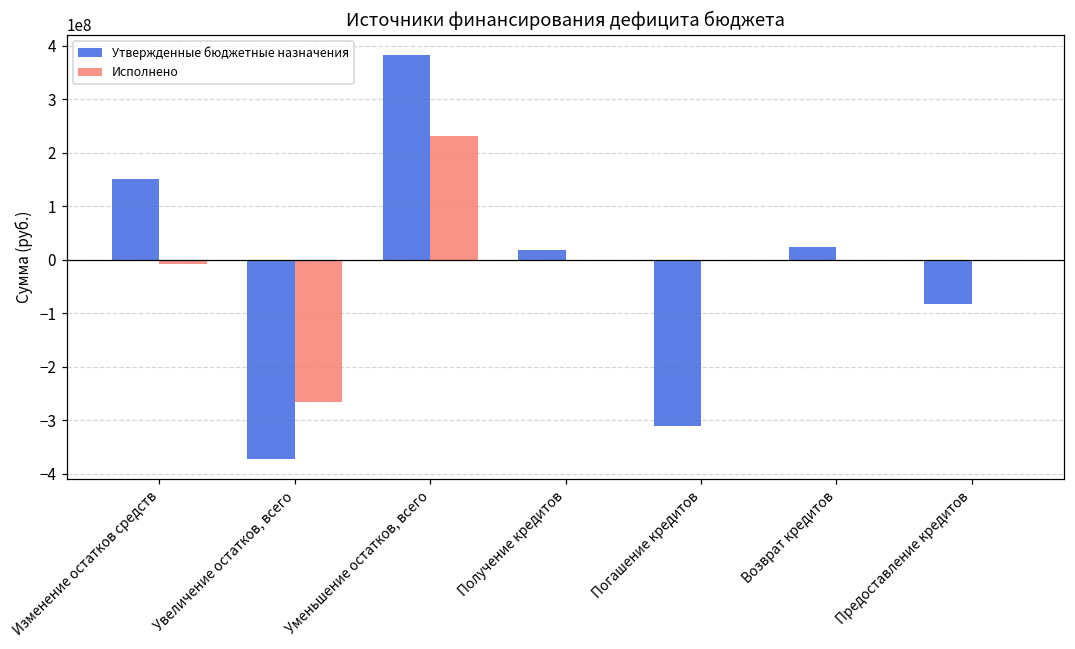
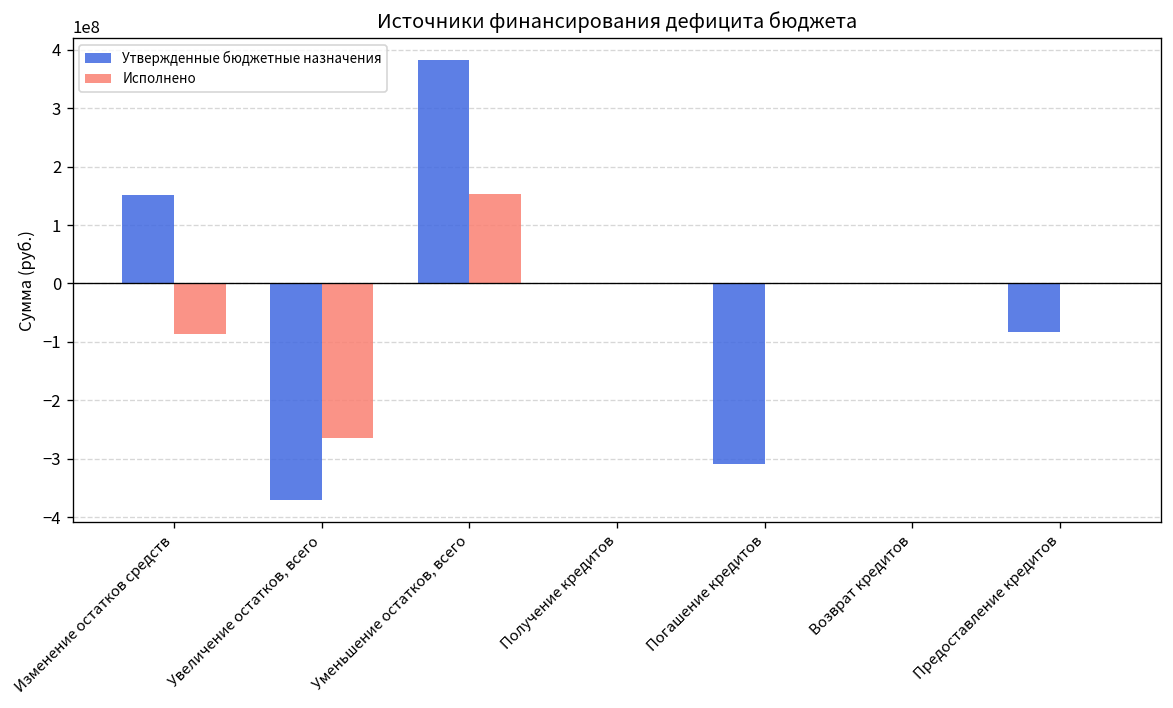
Исполнено, Изменение остатков средств: -10000000 -> -90000000
Исполнено, Уменьшение остатков, всего: 230000000 -> 150000000
Утвержденные бюджетные назначения, Получение кредитов: 20000000 -> 0
Утвержденные бюджетные назначения, Возврат кредитов: 20000000 -> 0
